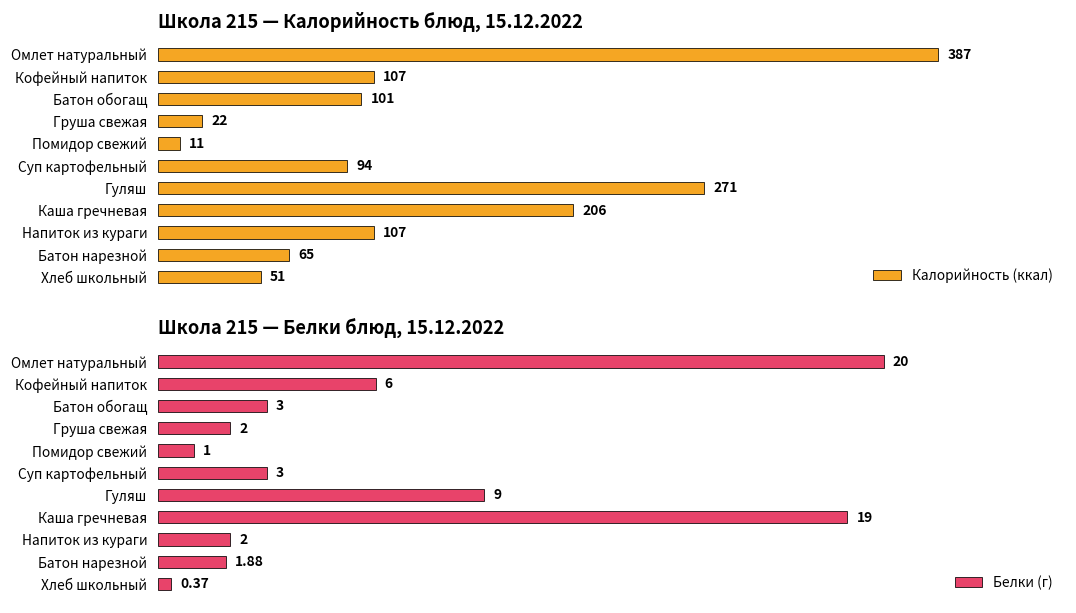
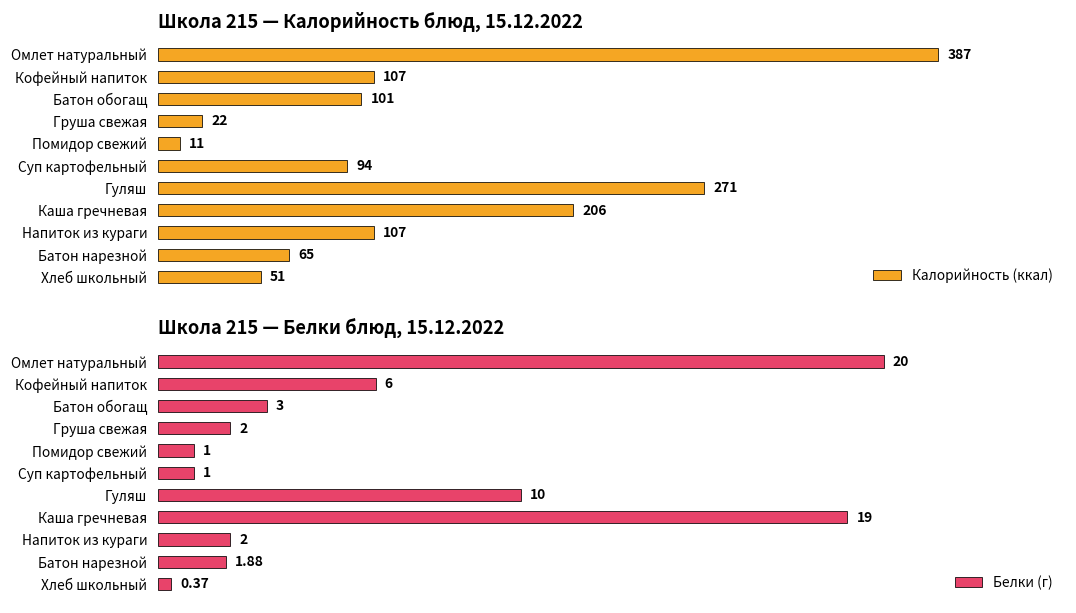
Школа 215 — Белки блюд, 15.12.2022, Суп картофельный: 3 -> 1
Школа 215 — Белки блюд, 15.12.2022, Гуляш: 9 -> 10
